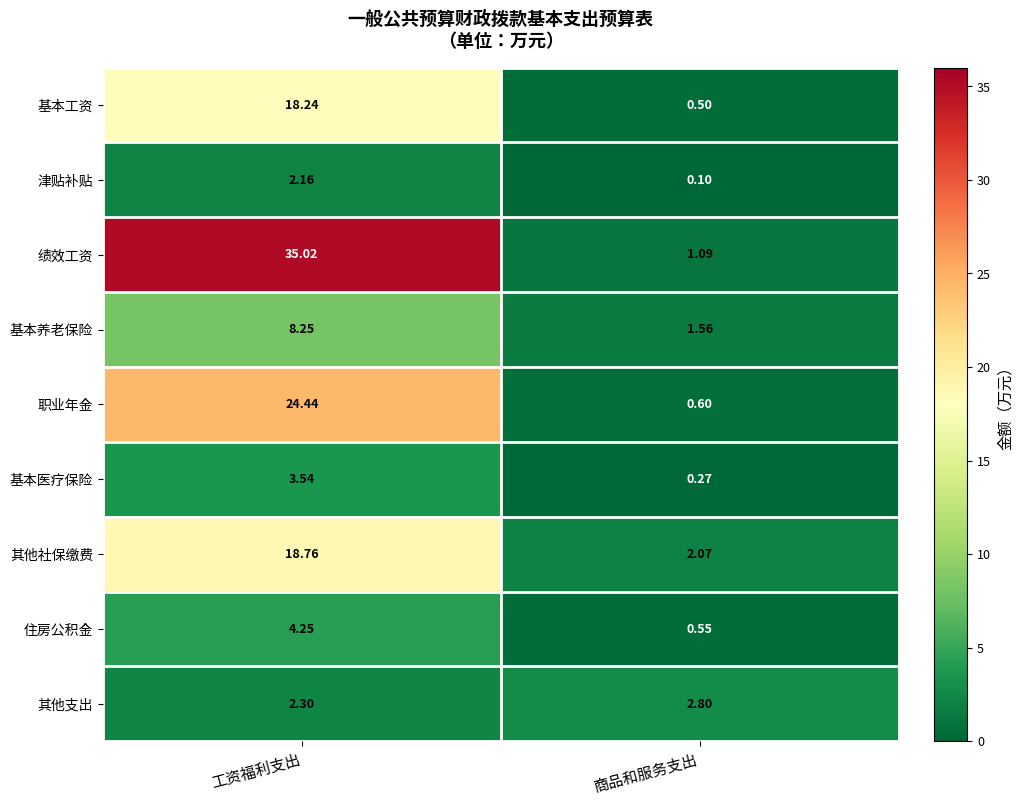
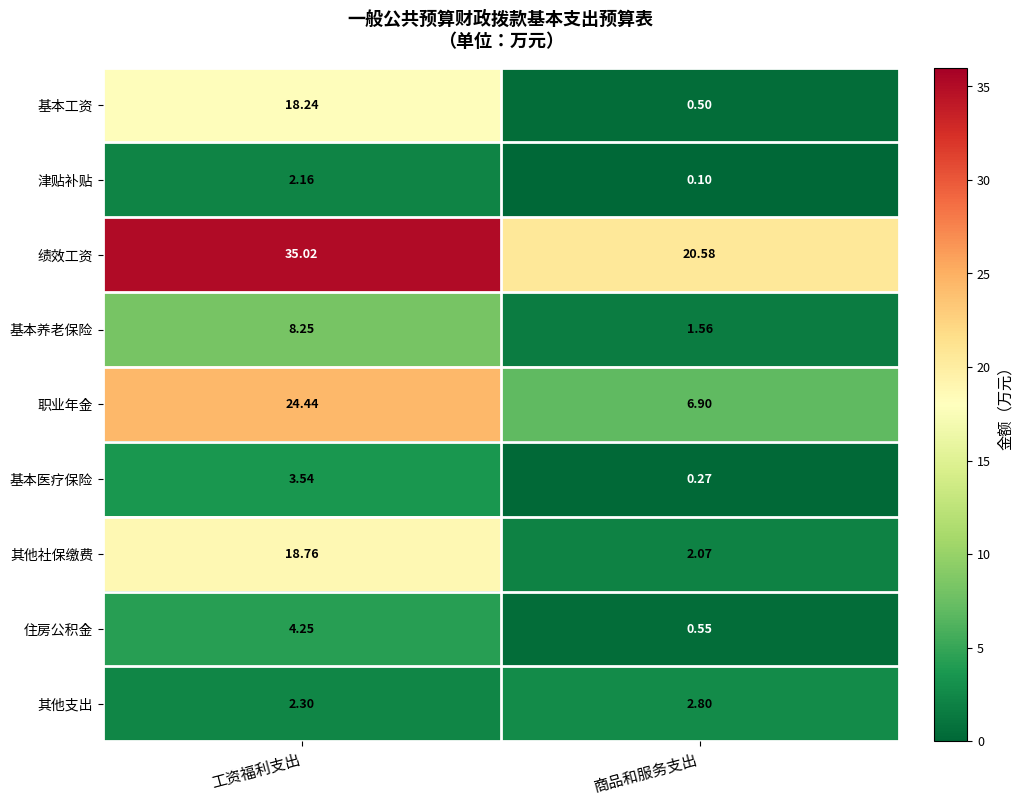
绩效工资, 商品和服务支出: 1.09 -> 20.58
职业年金, 商品和服务支出: 0.60 -> 6.90
